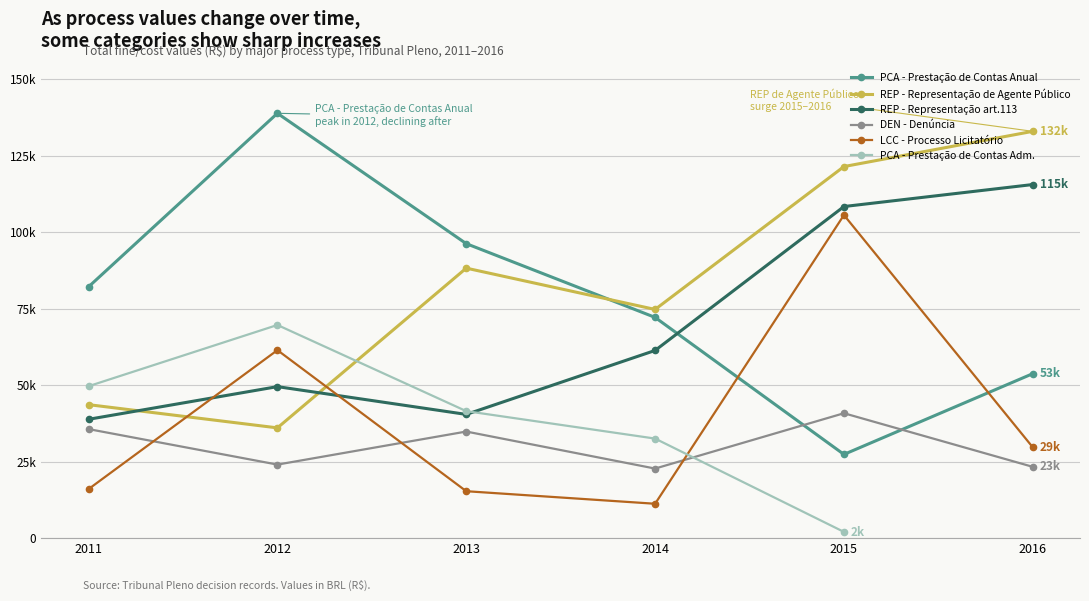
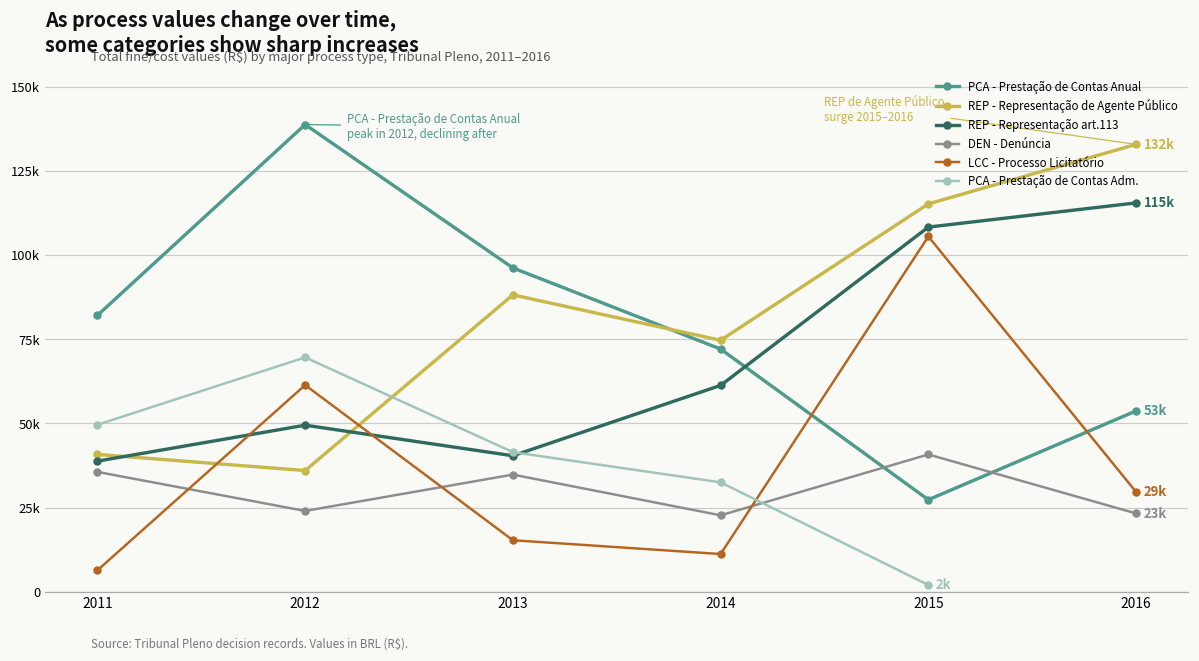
REP - Representação de Agente Público, 2011: 44000 -> 41000
LCC - Processo Licitatório, 2011: 16000 -> 6000
REP - Representação de Agente Público, 2015: 121000 -> 115000
